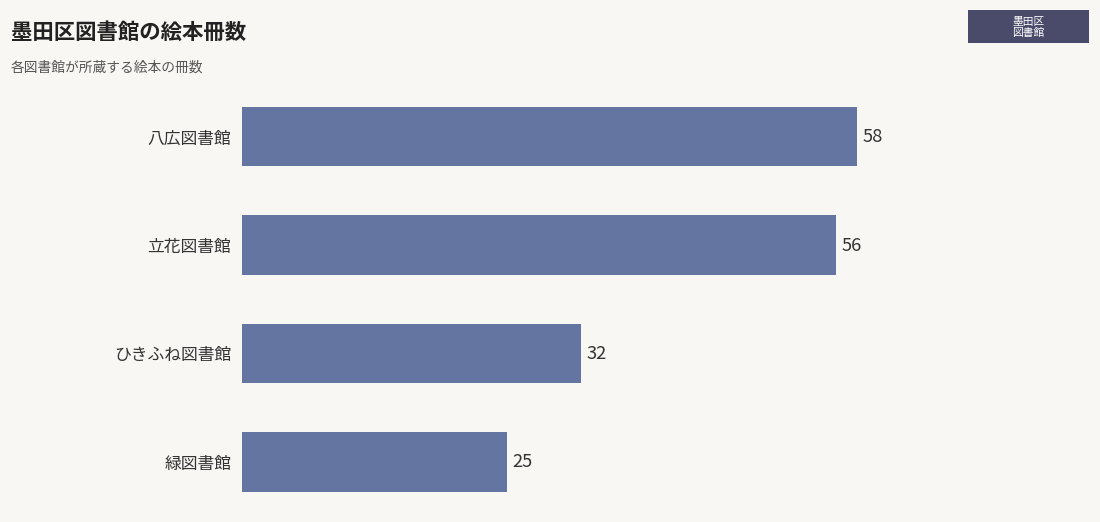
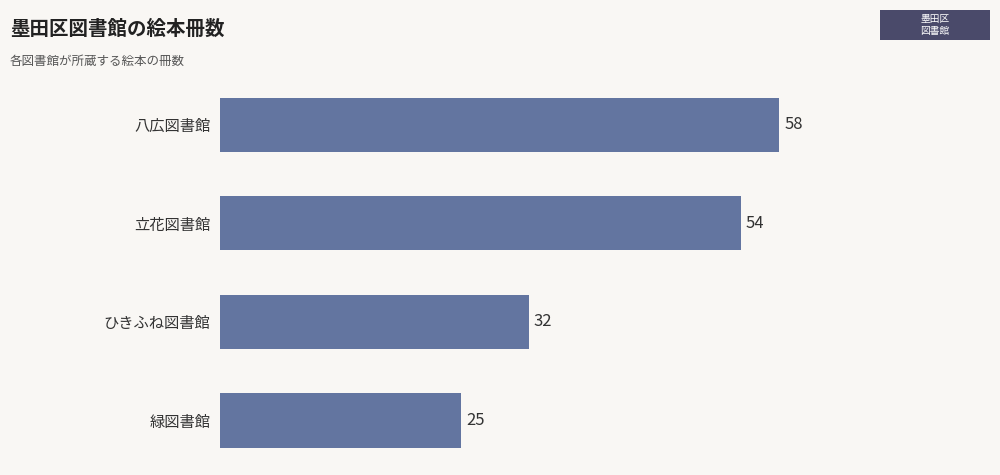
立花図書館: 56 -> 54
